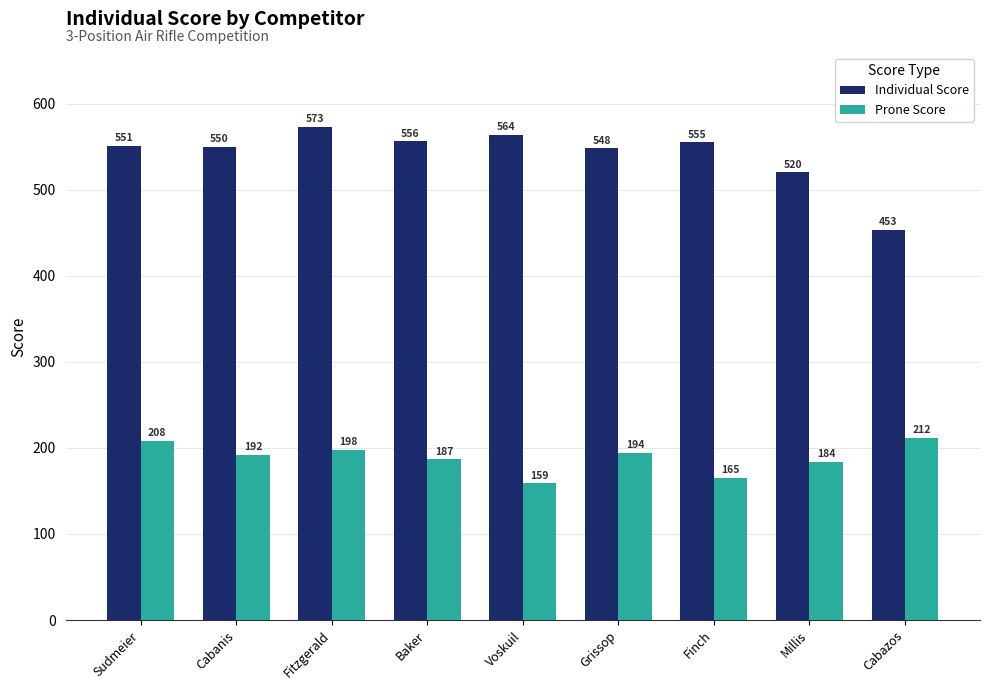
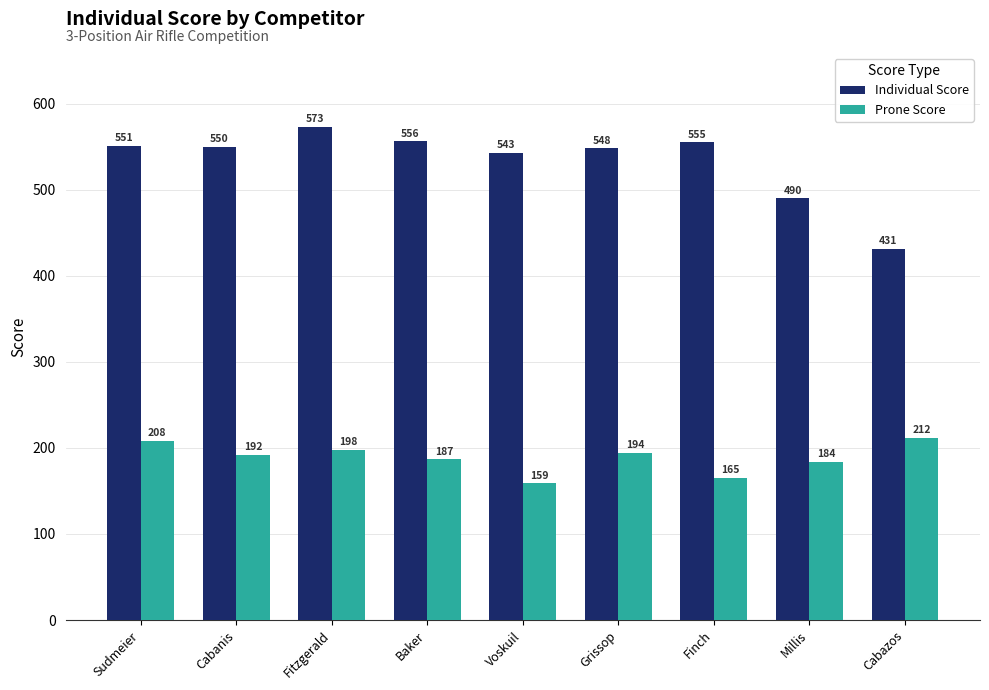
Individual Score, Voskuil: 564 -> 543
Individual Score, Millis: 520 -> 490
Individual Score, Cabazos: 453 -> 431
